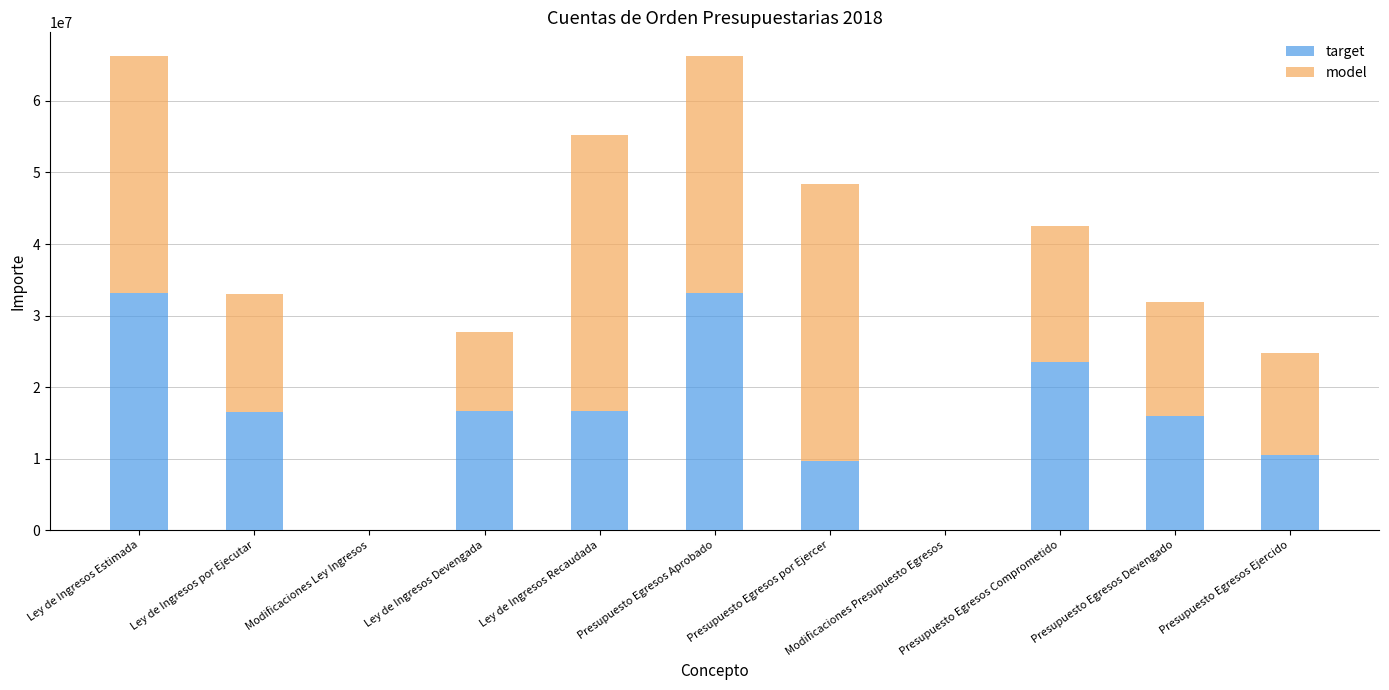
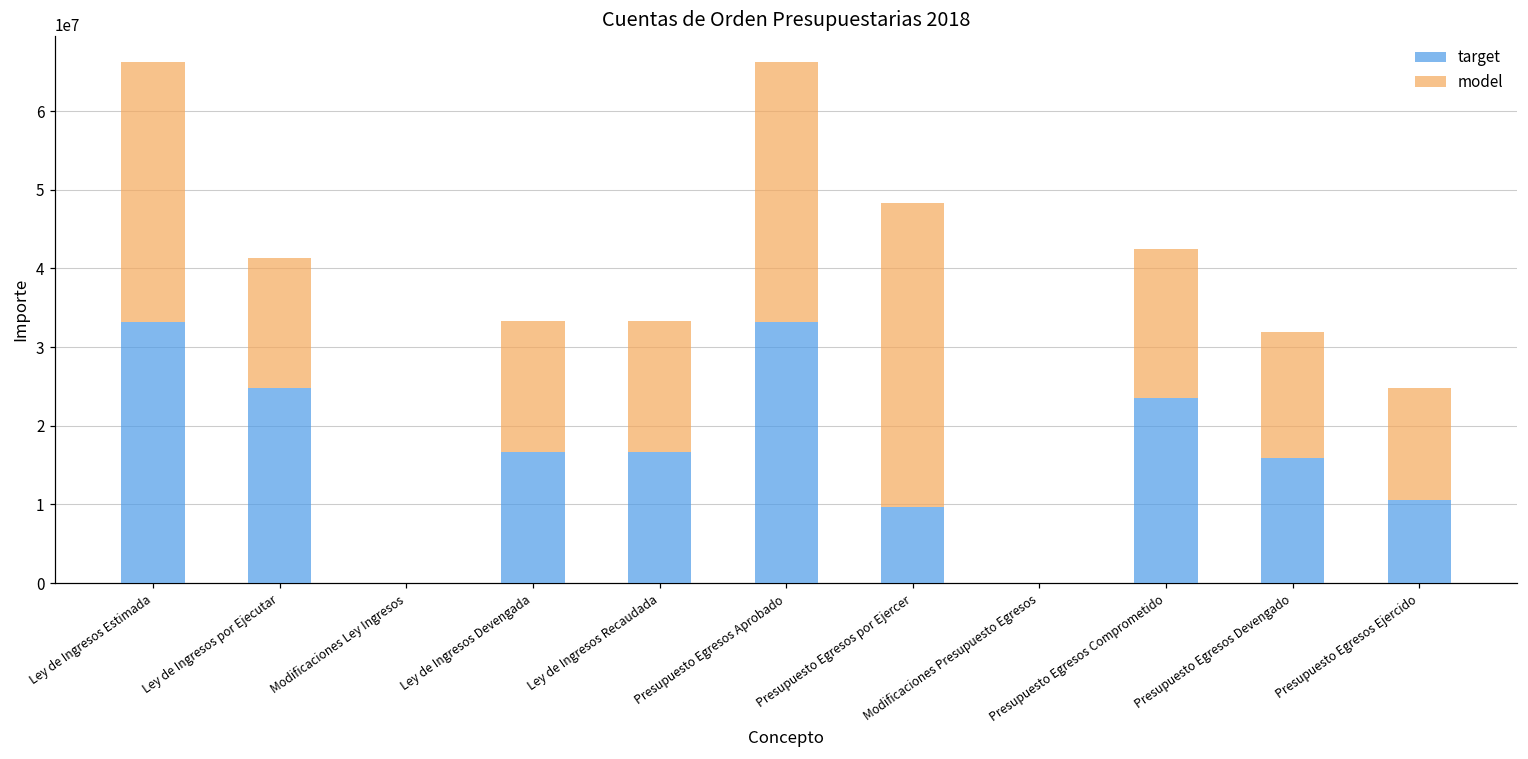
target, Ley de Ingresos por Ejecutar: 16000000 -> 25000000
model, Ley de Ingresos Devengada: 11000000 -> 17000000
model, Ley de Ingresos Recaudada: 39000000 -> 17000000
